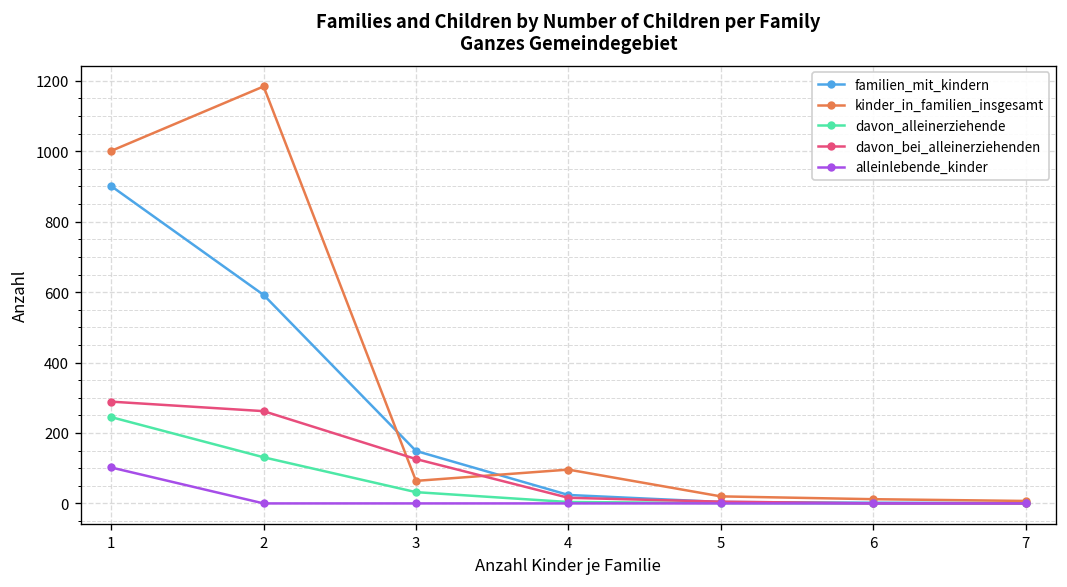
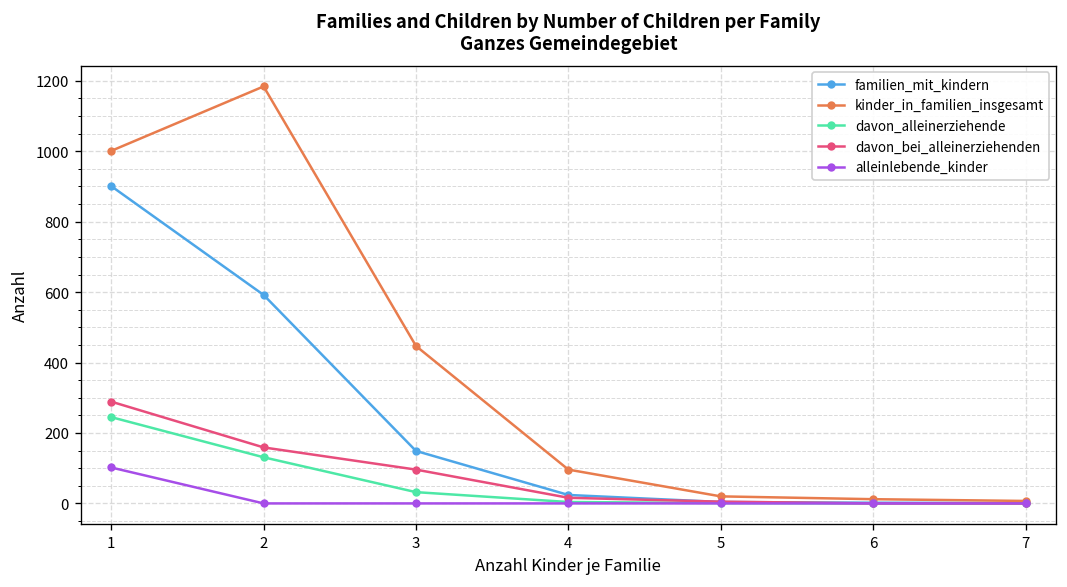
davon_bei_alleinerziehenden, 2: 260 -> 160
kinder_in_familien_insgesamt, 3: 60 -> 450
davon_bei_alleinerziehenden, 3: 130 -> 100
